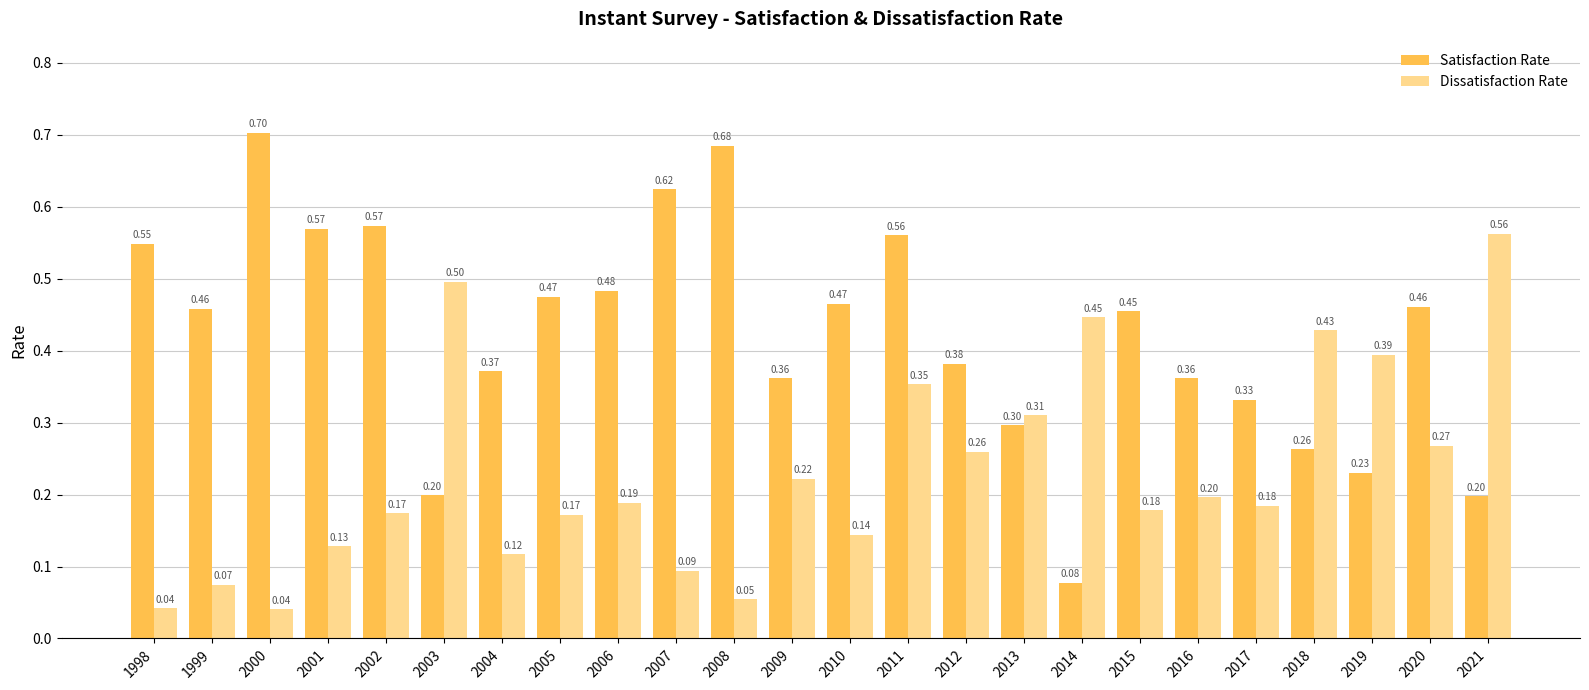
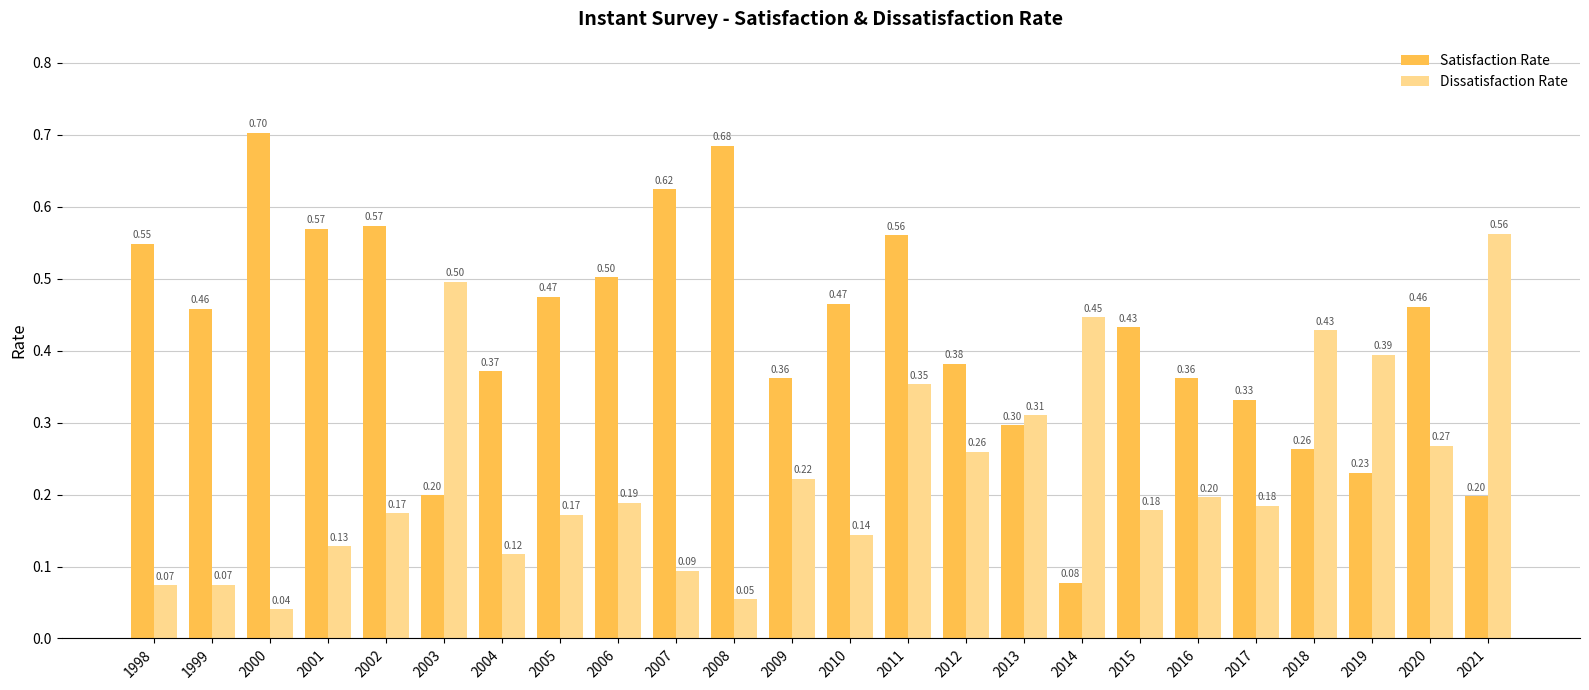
Dissatisfaction Rate, 1998: 0.04 -> 0.07
Satisfaction Rate, 2006: 0.48 -> 0.50
Satisfaction Rate, 2015: 0.45 -> 0.43
